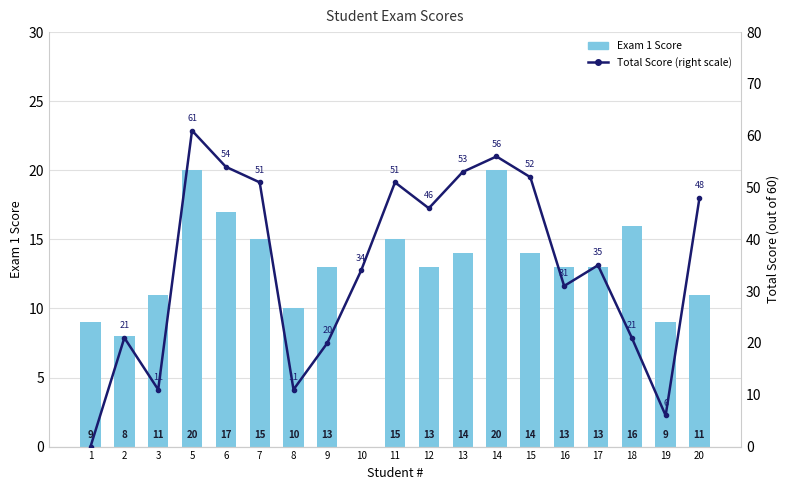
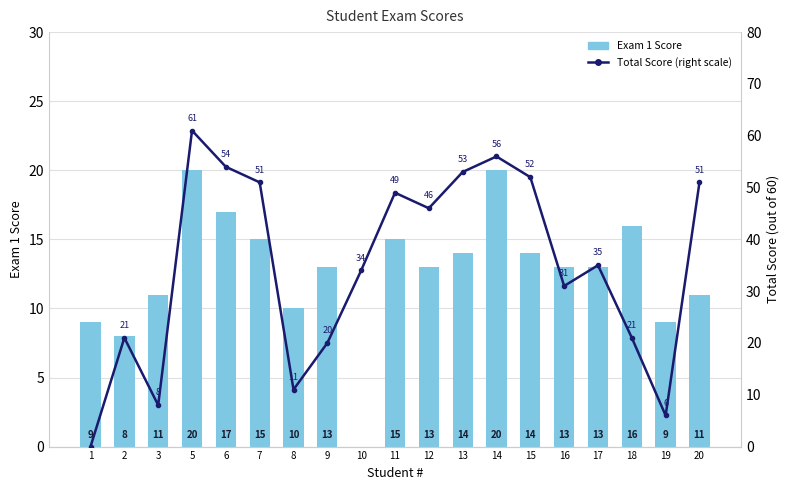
Total Score (right scale), 3: 11 -> 8
Total Score (right scale), 11: 51 -> 49
Total Score (right scale), 20: 48 -> 51
